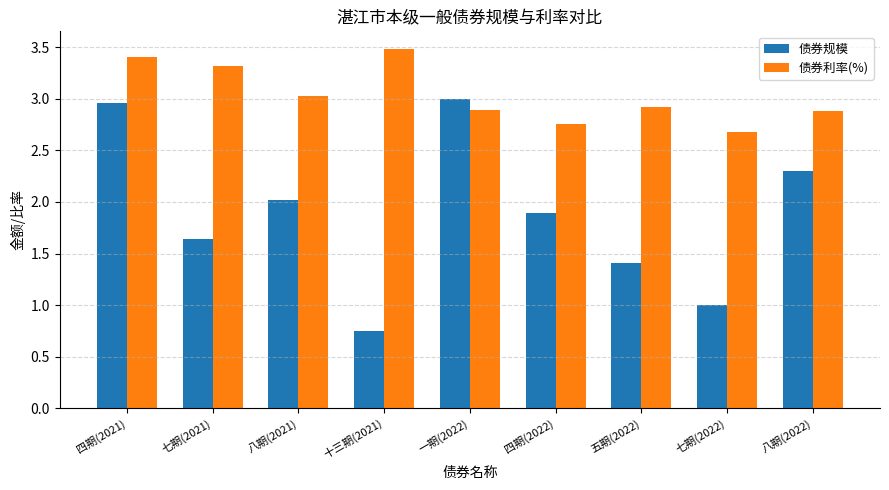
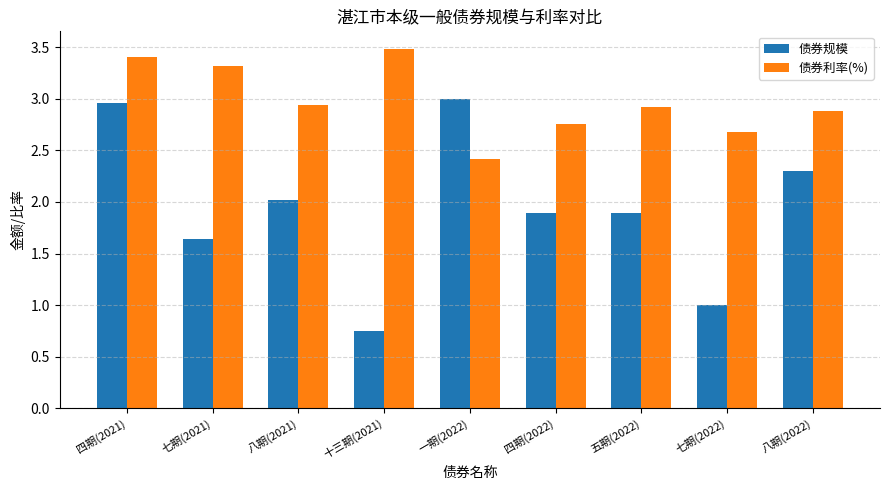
债券利率(%), 八期(2021): 3.03 -> 2.94
债券利率(%), 一期(2022): 2.89 -> 2.42
债券规模, 五期(2022): 1.41 -> 1.89
